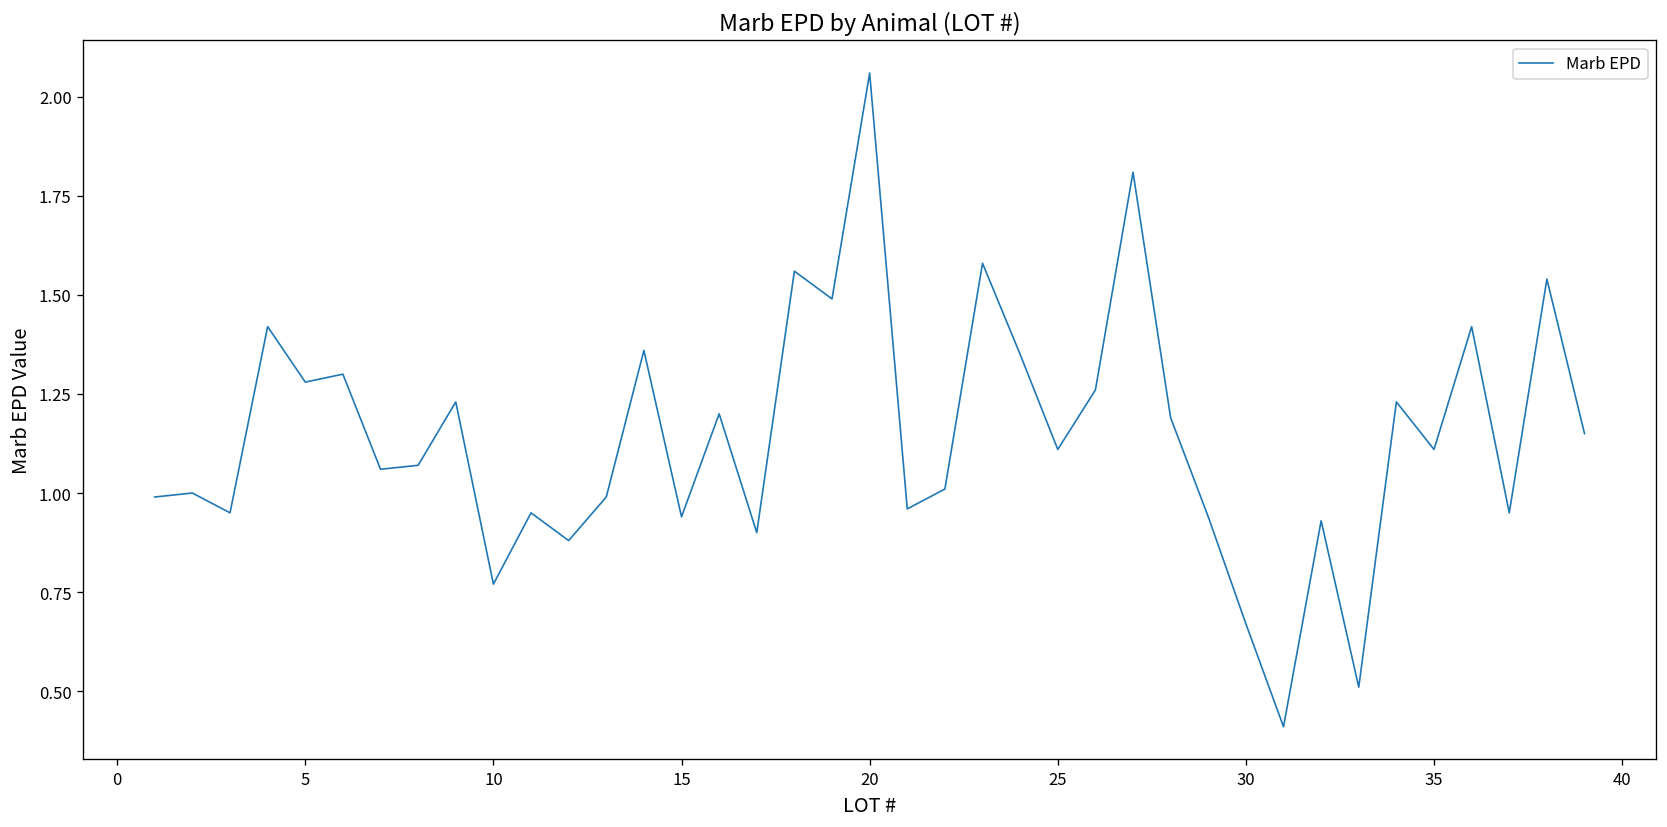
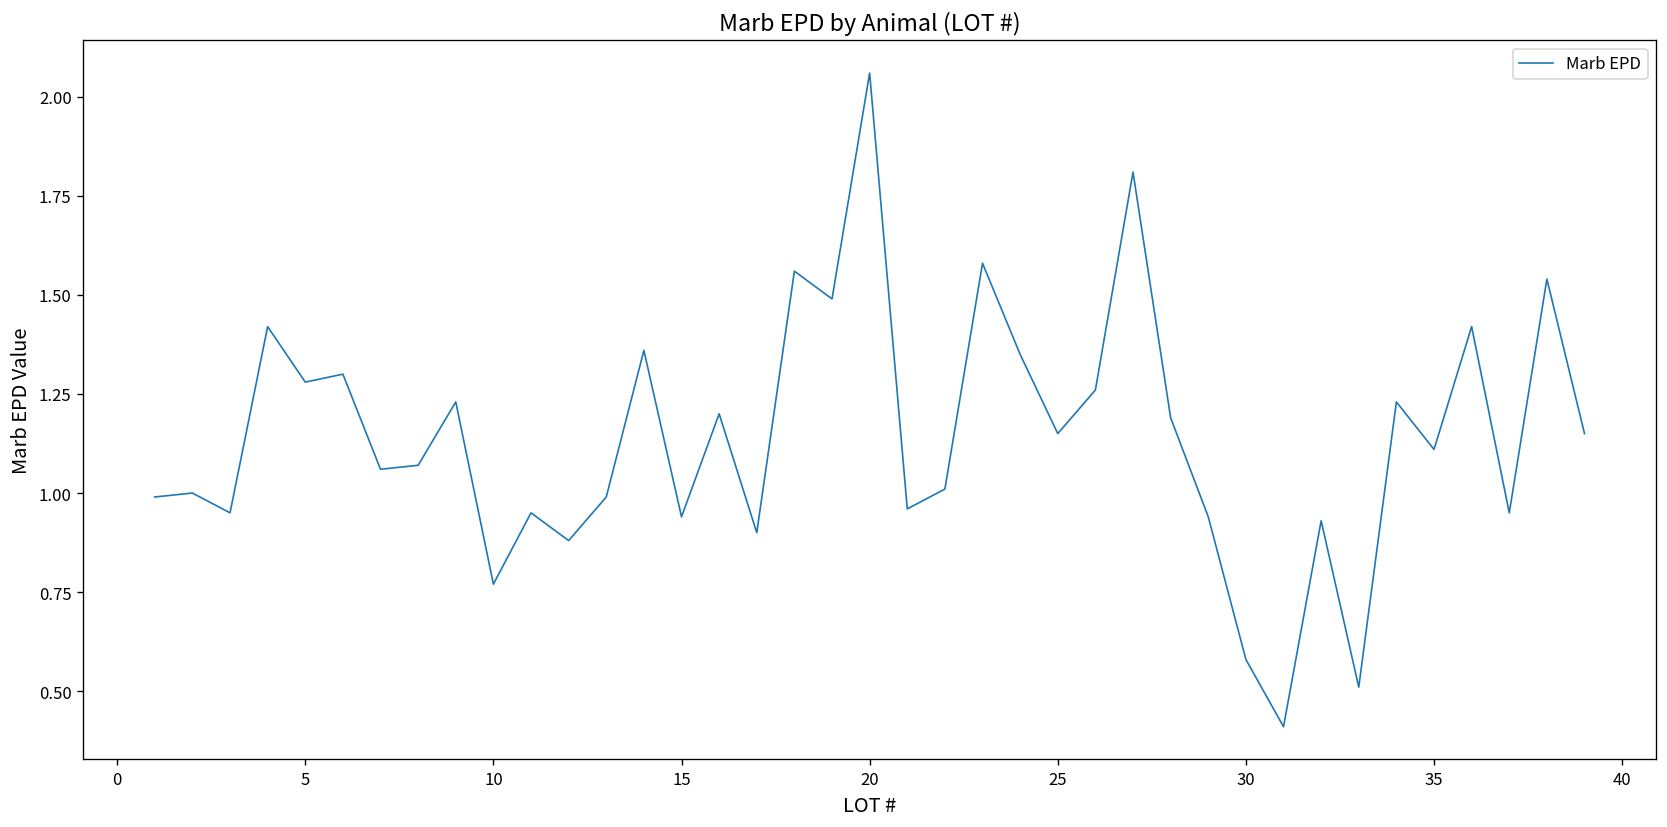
25: 1.11 -> 1.15
30: 0.67 -> 0.58
